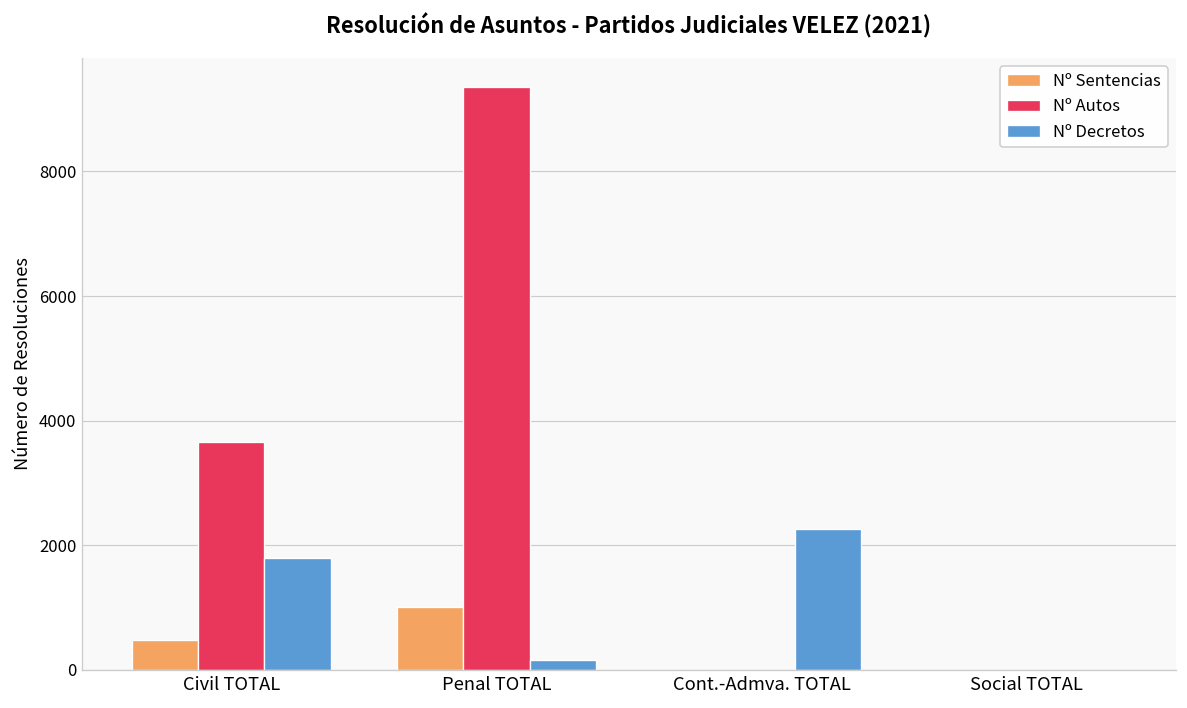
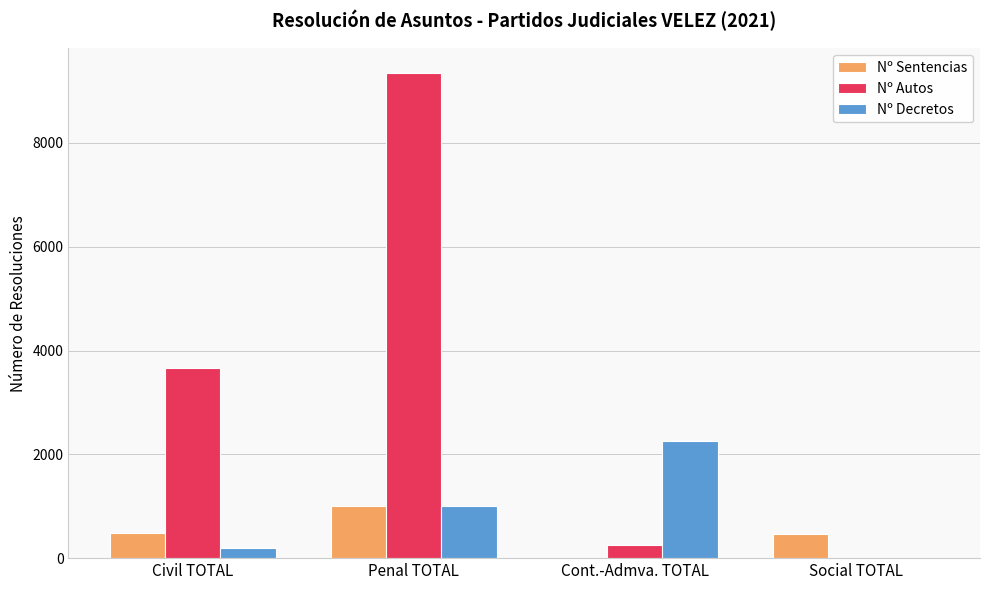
Nº Decretos, Civil TOTAL: 1800 -> 200
Nº Decretos, Penal TOTAL: 200 -> 1000
Nº Autos, Cont.-Admva. TOTAL: 0 -> 300
Nº Sentencias, Social TOTAL: 0 -> 500
